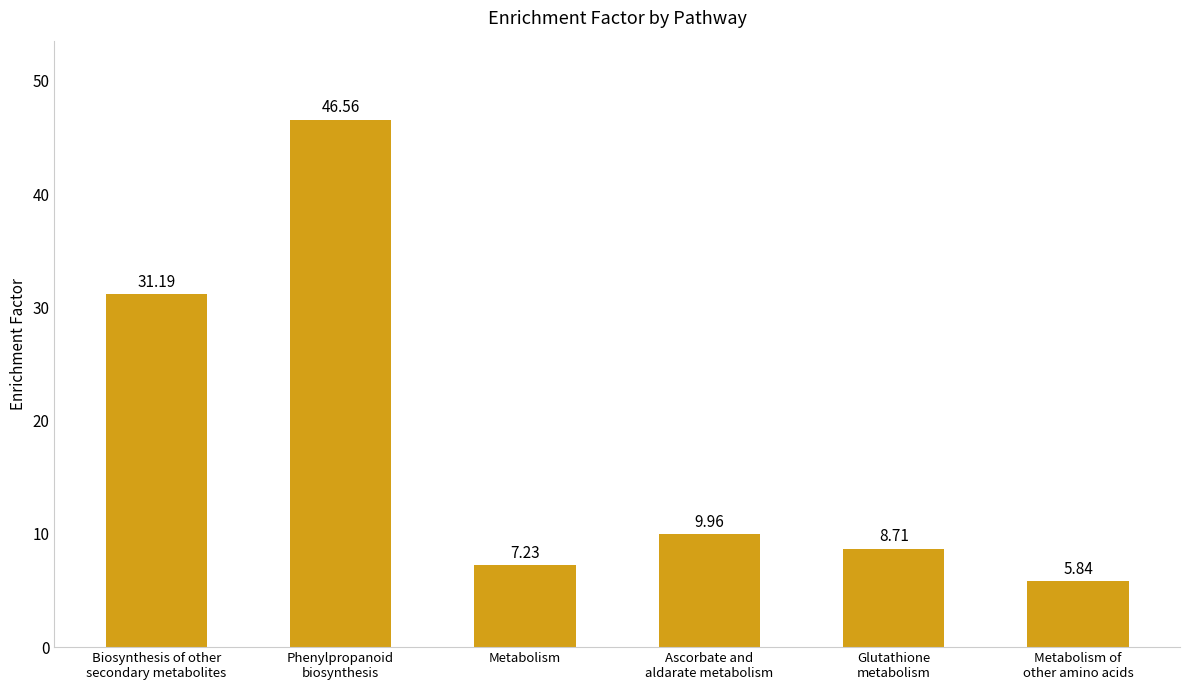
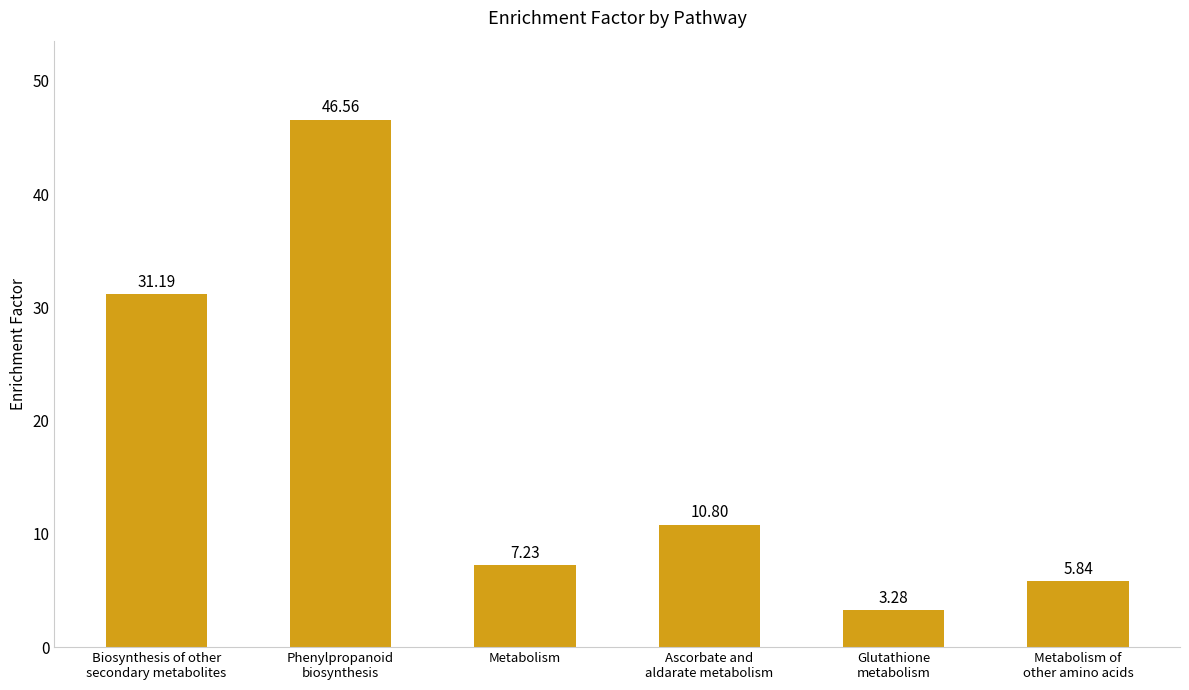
Ascorbate and aldarate metabolism: 9.96 -> 10.80
Glutathione metabolism: 8.71 -> 3.28
